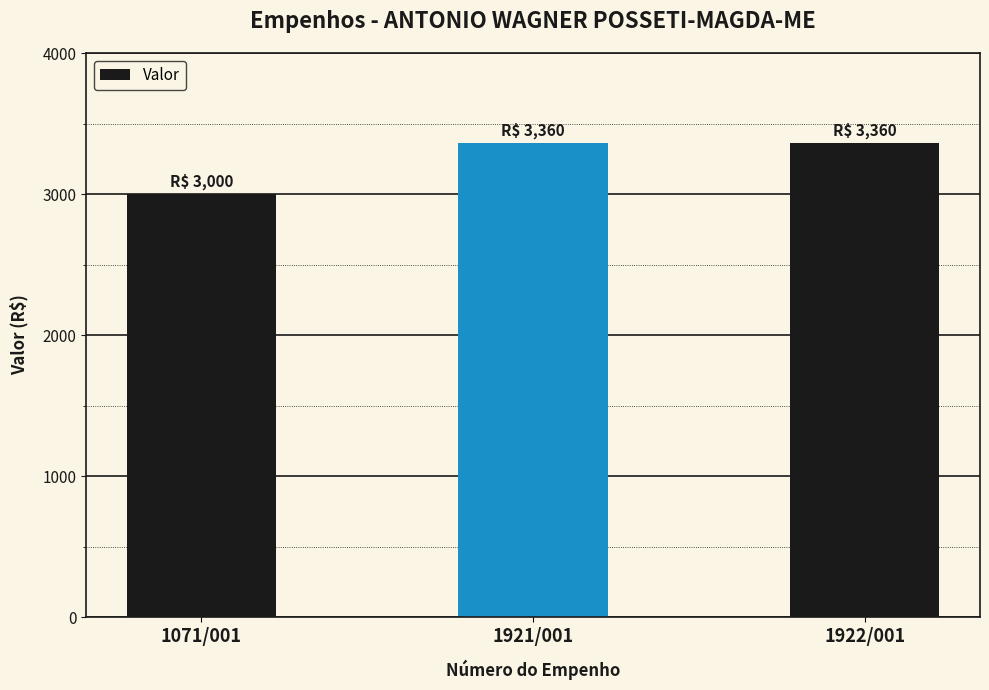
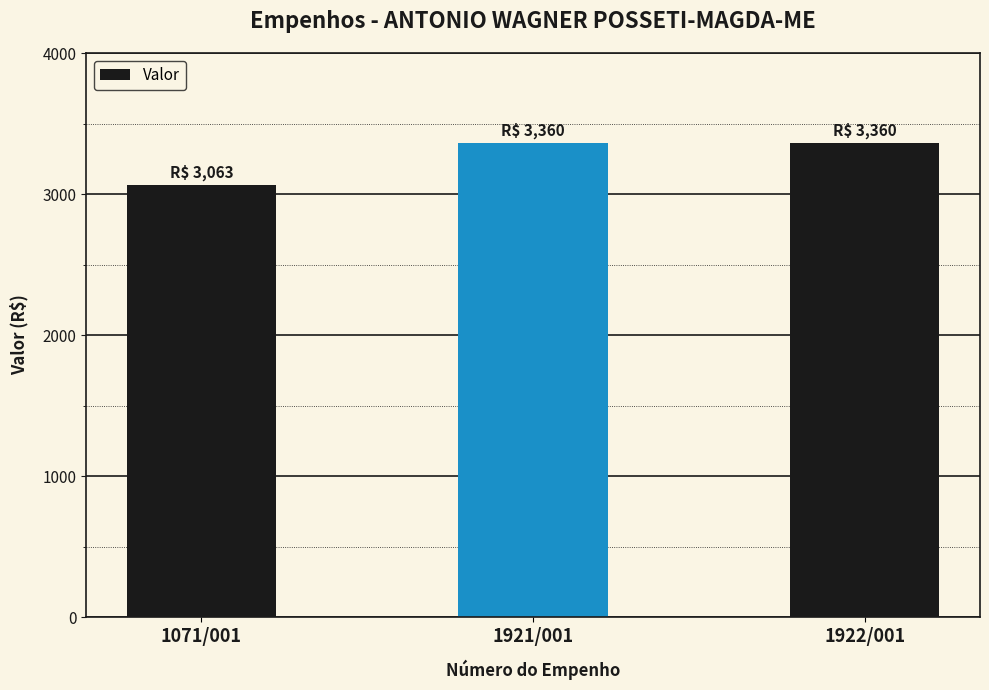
1071/001: 3,000 -> 3,063
